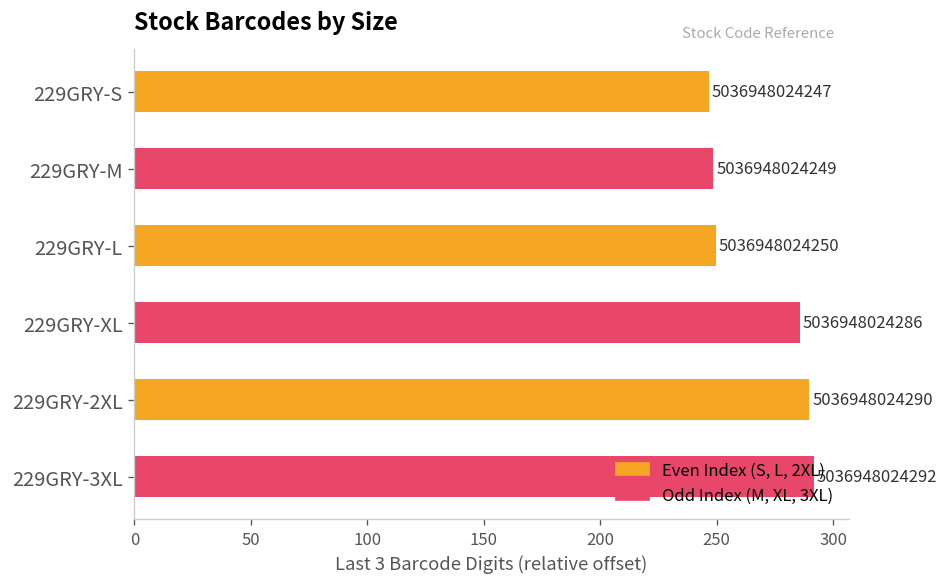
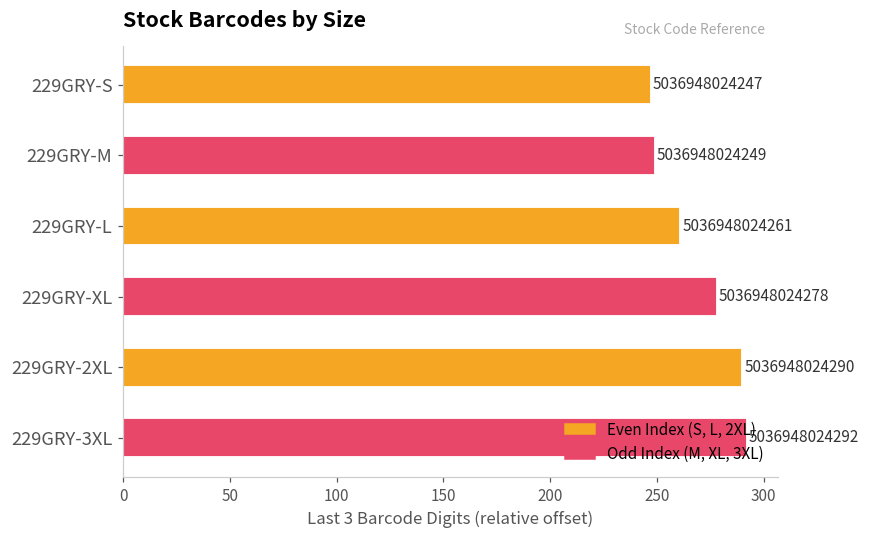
229GRY-L: 5036948024250 -> 5036948024261
229GRY-XL: 5036948024286 -> 5036948024278
